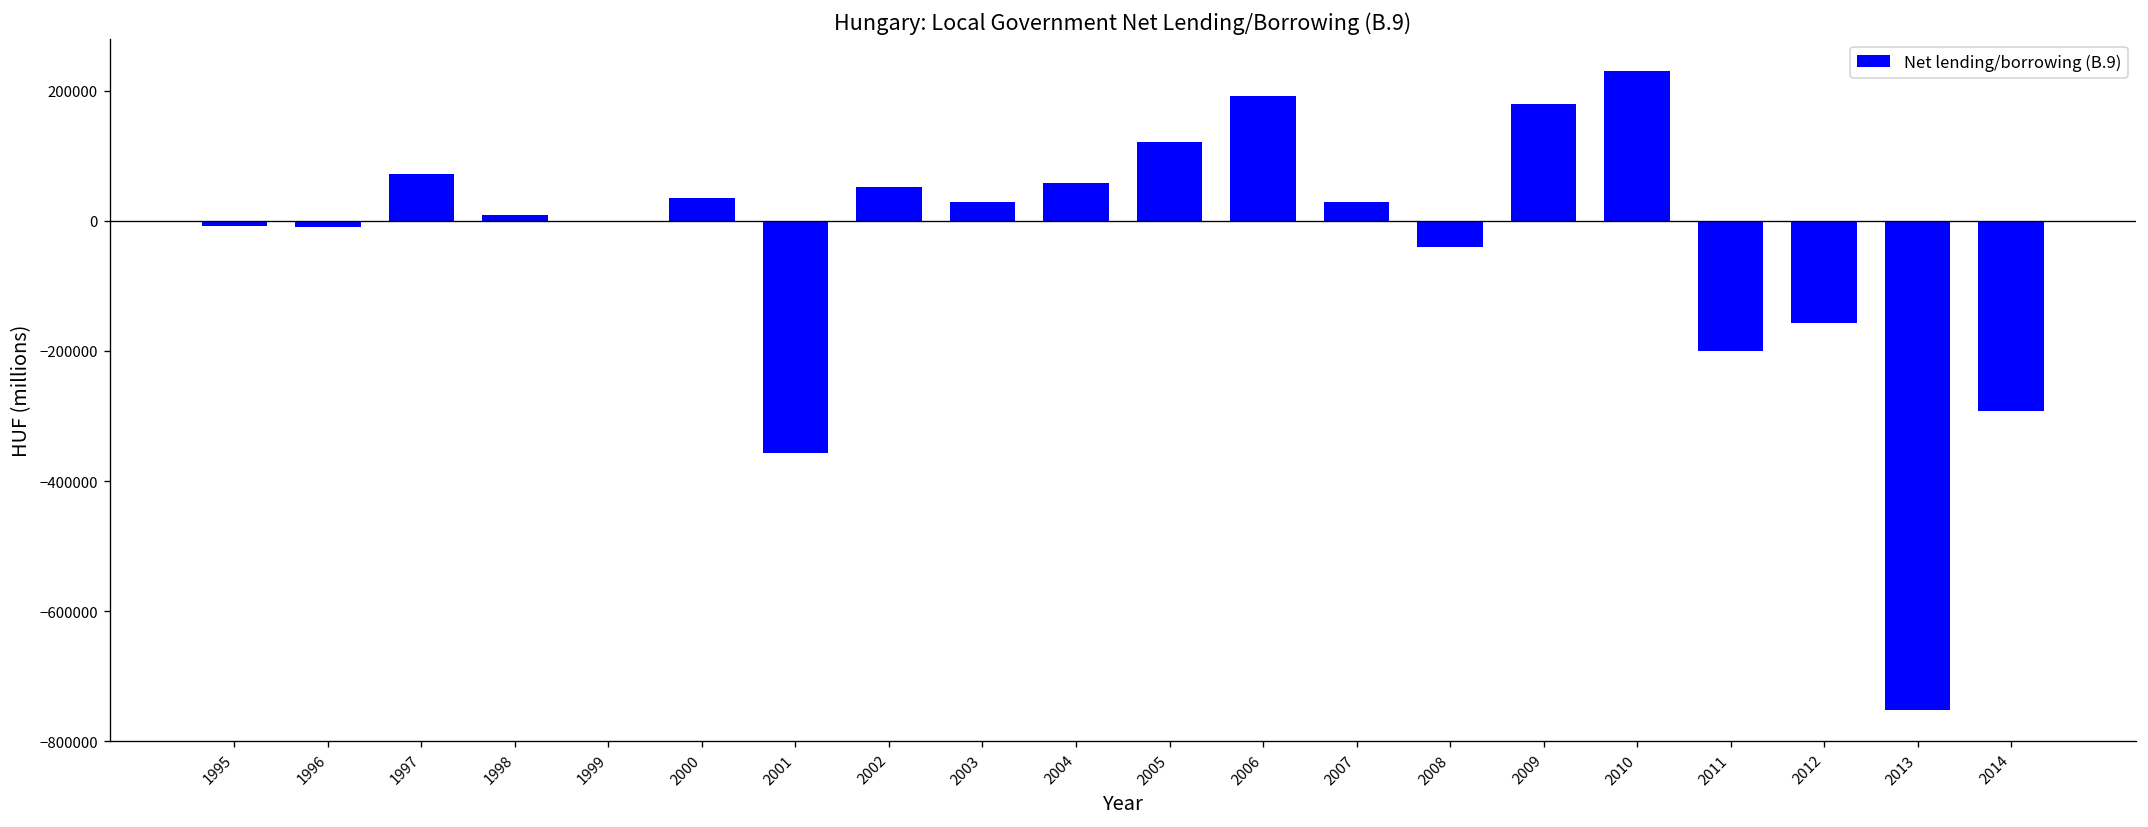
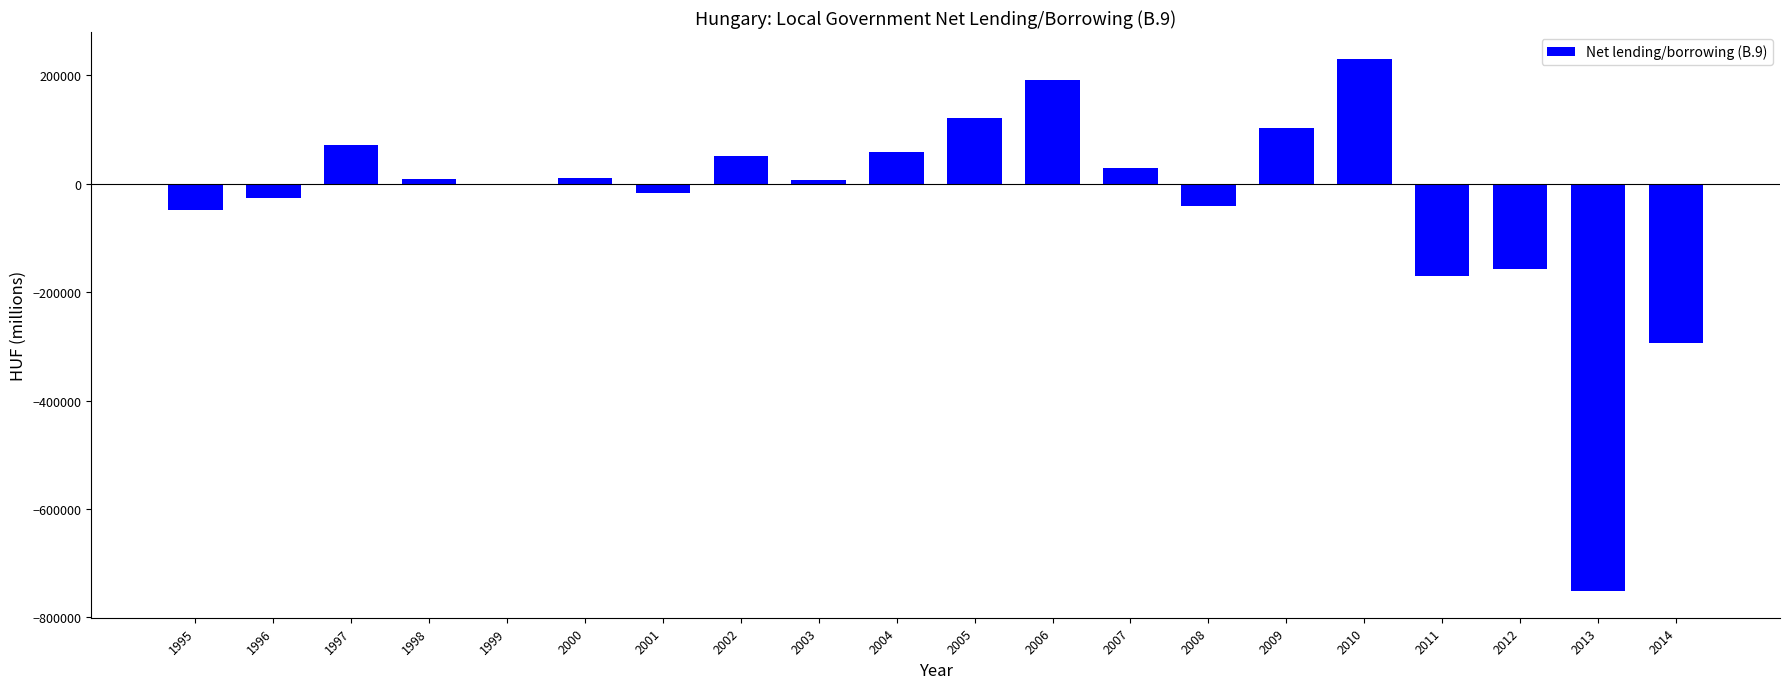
1995: -10000 -> -50000
1996: -10000 -> -30000
2000: 40000 -> 10000
2001: -360000 -> -20000
2003: 30000 -> 10000
2009: 180000 -> 100000
2011: -200000 -> -170000
